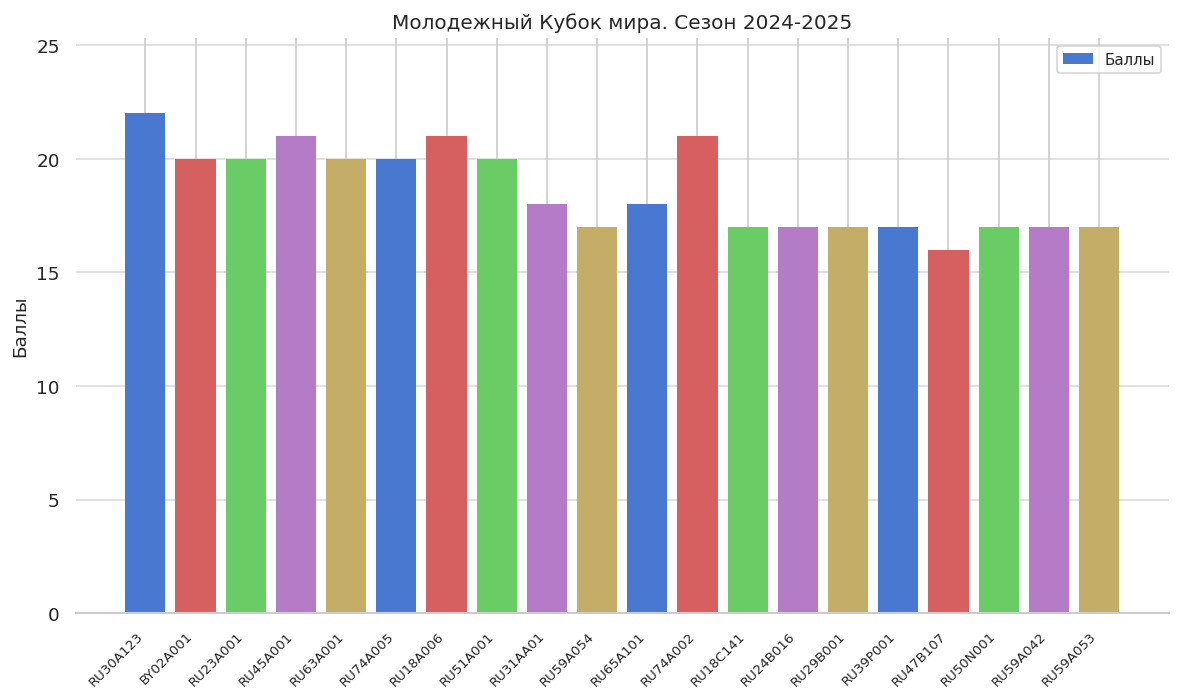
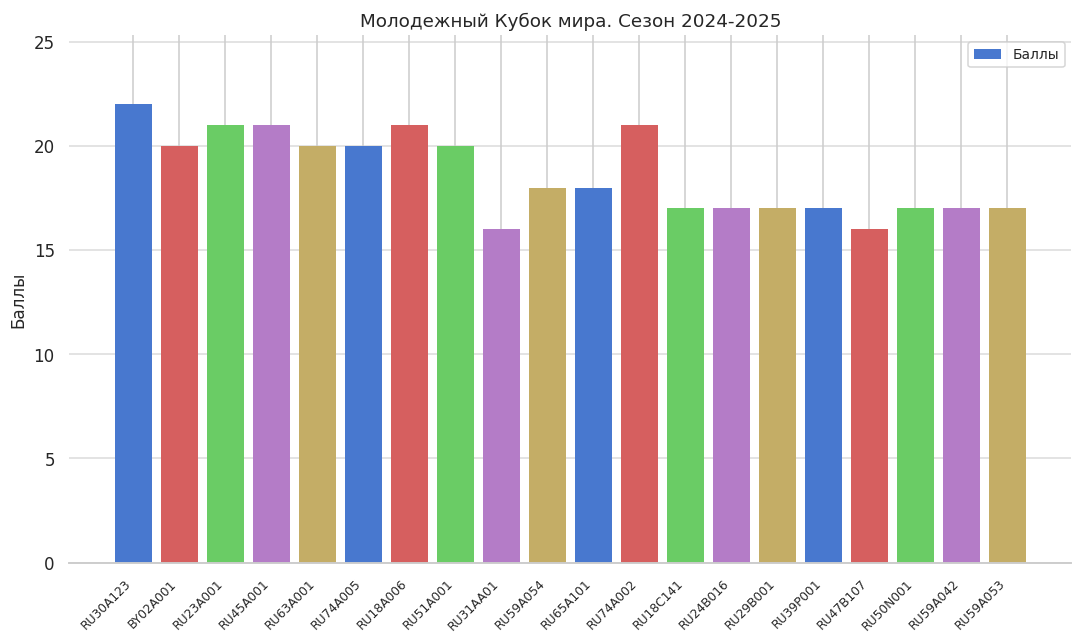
RU23A001: 20 -> 21
RU31AA01: 18 -> 16
RU59A054: 17 -> 18
